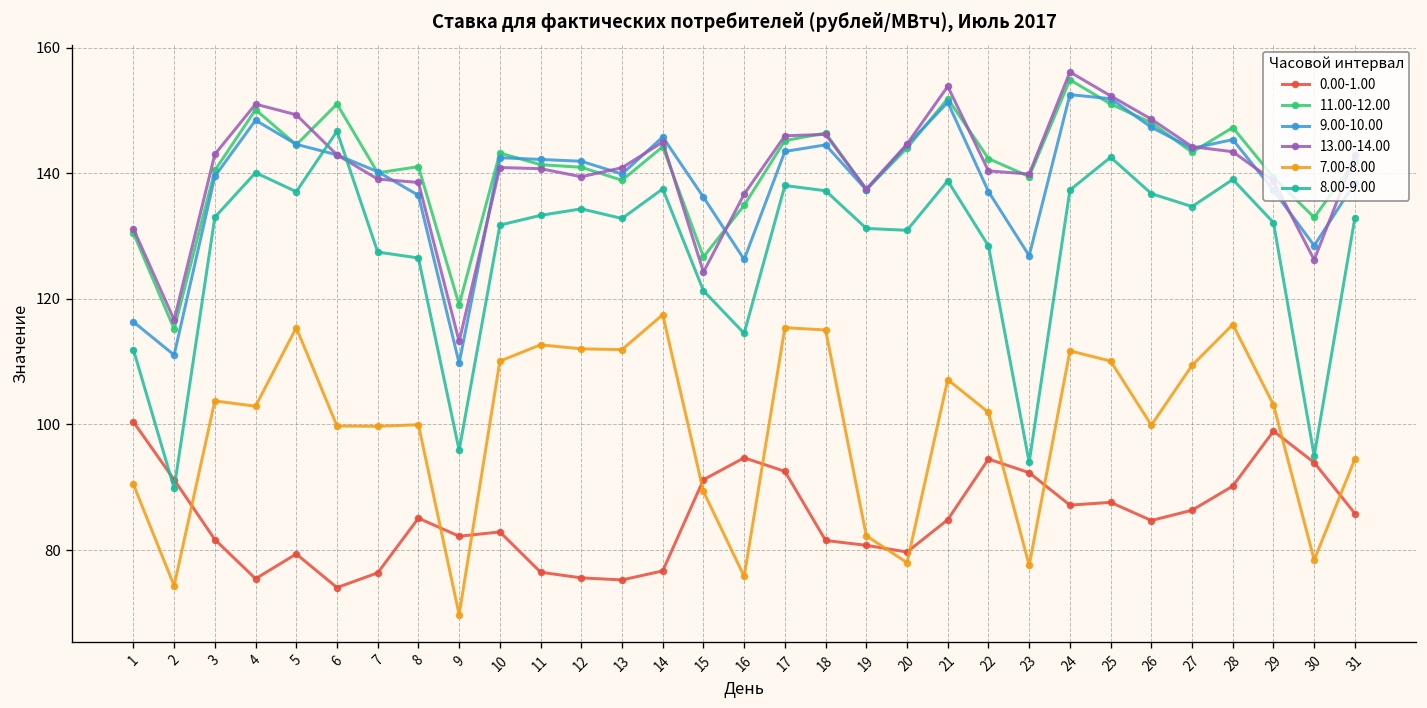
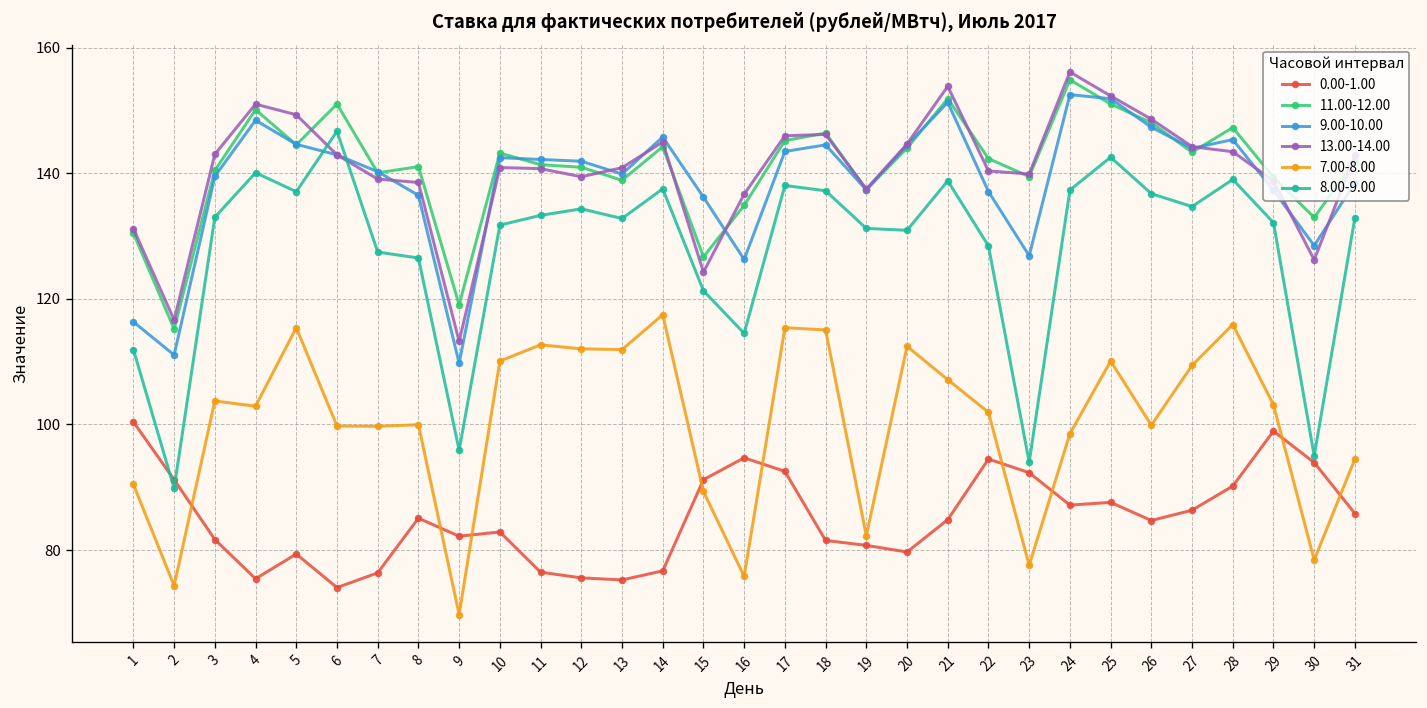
7.00-8.00, 20: 78 -> 112
7.00-8.00, 24: 112 -> 99
